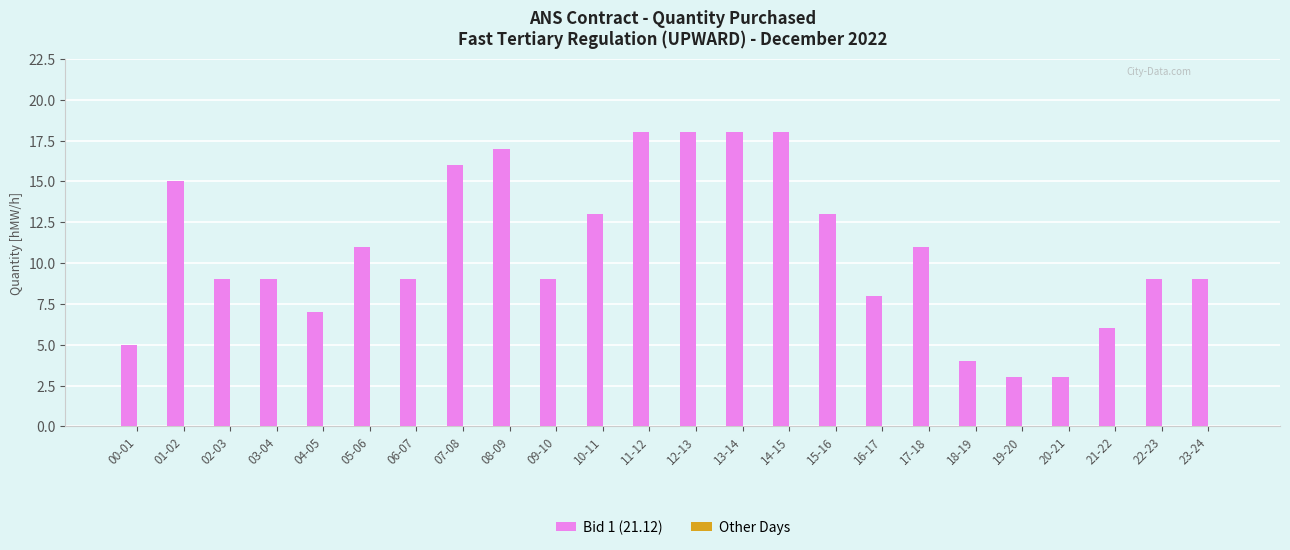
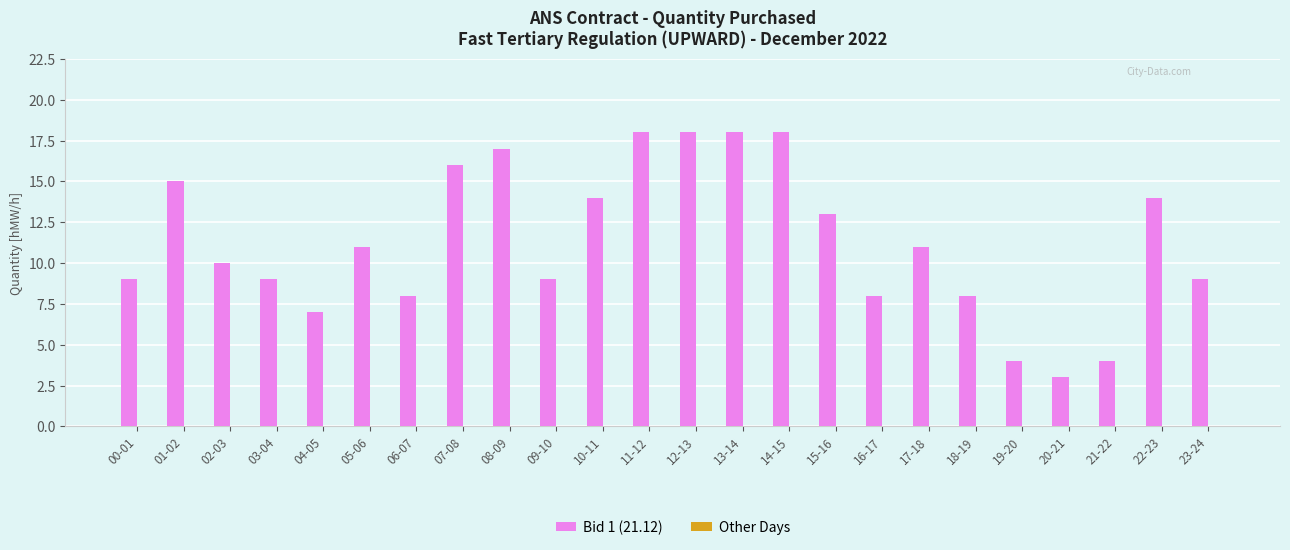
Bid 1 (21.12), 00-01: 5 -> 9
Bid 1 (21.12), 02-03: 9 -> 10
Bid 1 (21.12), 06-07: 9 -> 8
Bid 1 (21.12), 10-11: 13 -> 14
Bid 1 (21.12), 18-19: 4 -> 8
Bid 1 (21.12), 19-20: 3 -> 4
Bid 1 (21.12), 21-22: 6 -> 4
Bid 1 (21.12), 22-23: 9 -> 14
